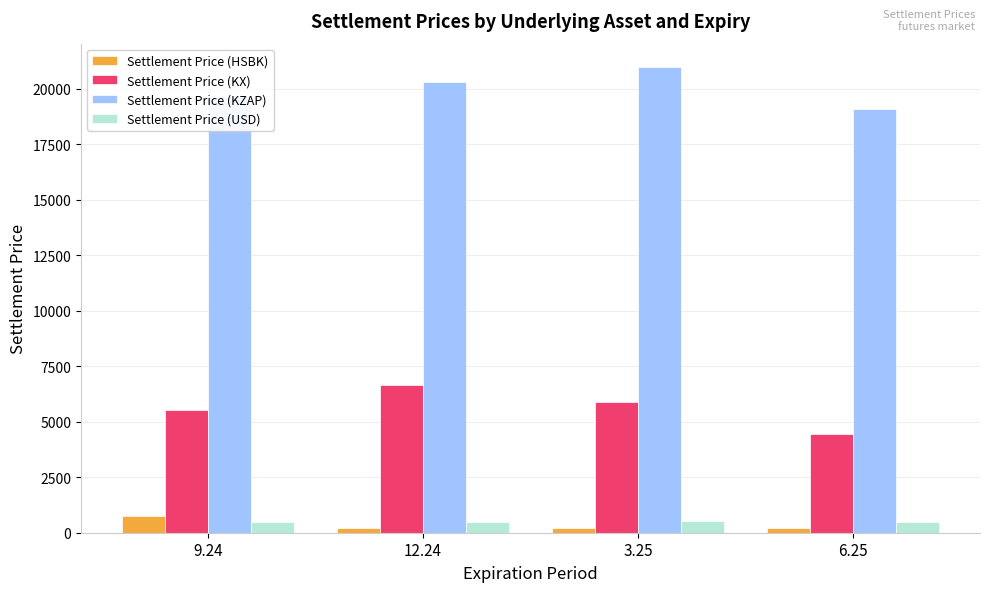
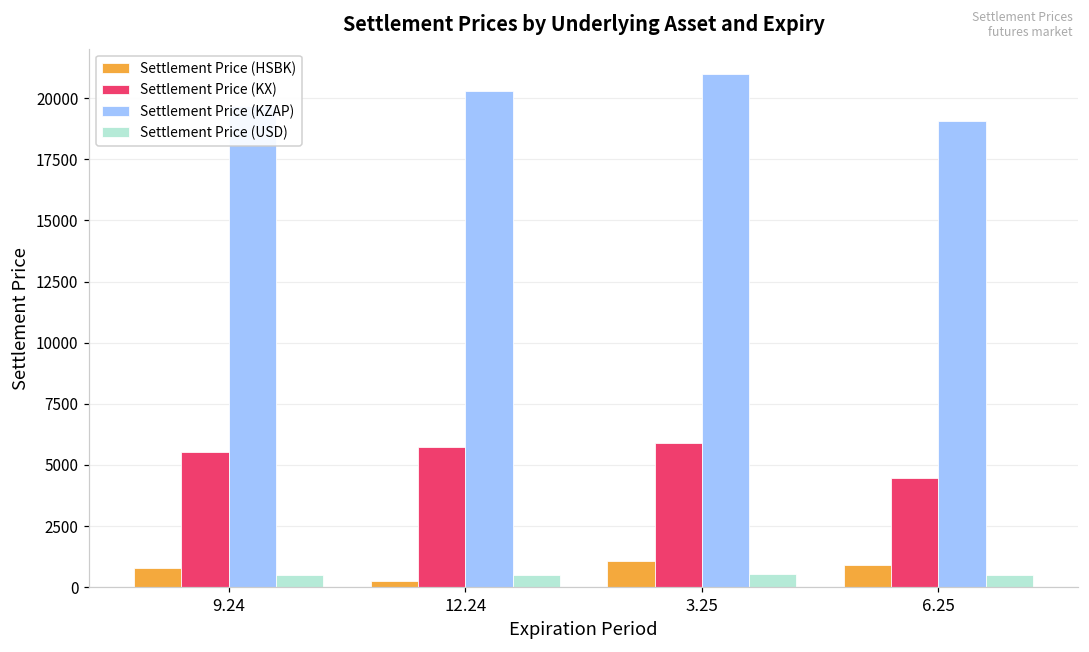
Settlement Price (KX), 12.24: 6700 -> 5700
Settlement Price (HSBK), 3.25: 200 -> 1000
Settlement Price (HSBK), 6.25: 200 -> 900
